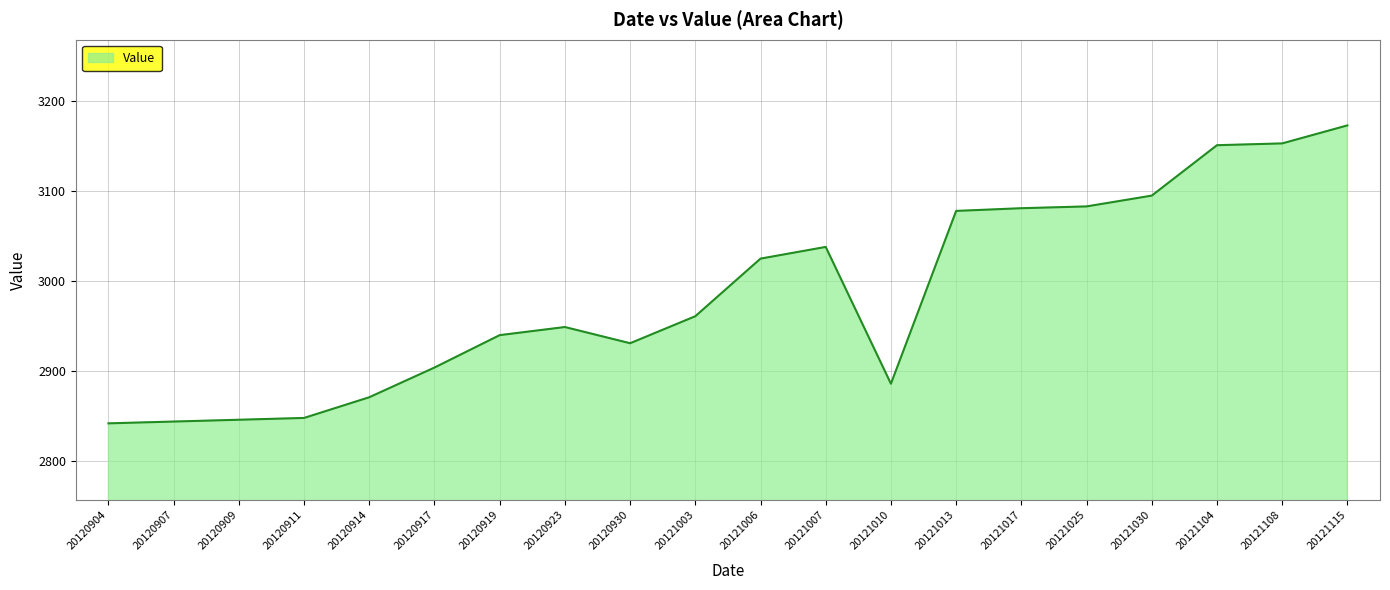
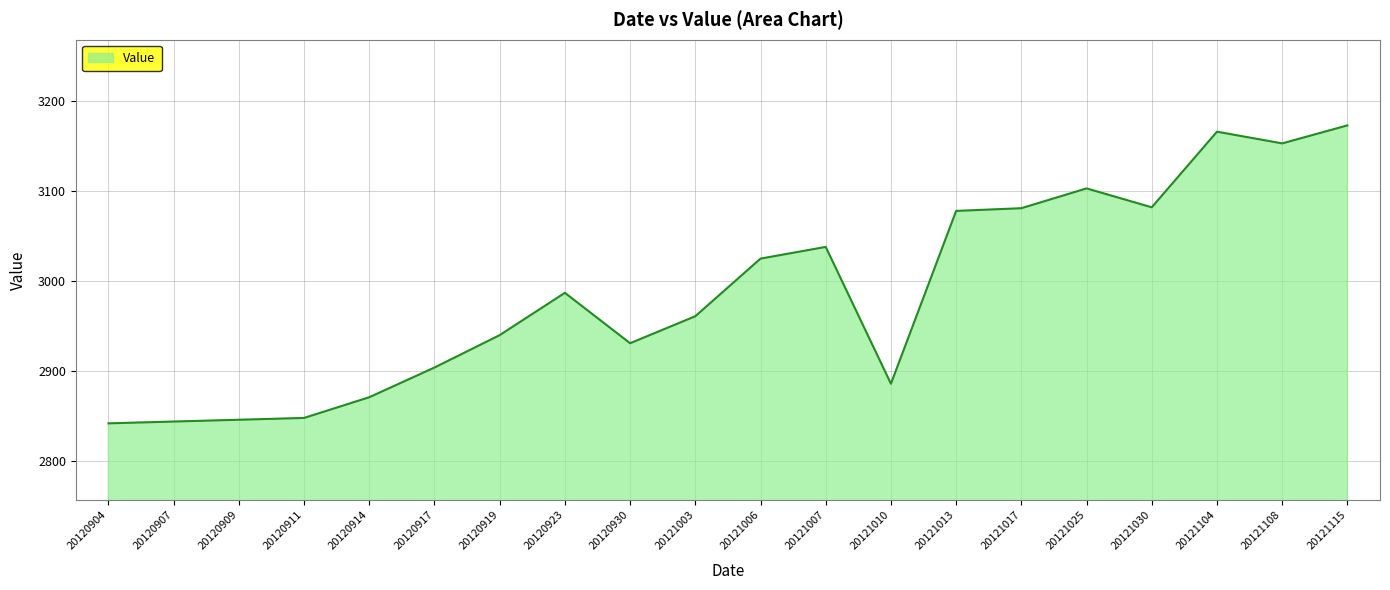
20120923: 2950 -> 2990
20121025: 3080 -> 3100
20121030: 3100 -> 3080
20121104: 3150 -> 3170
